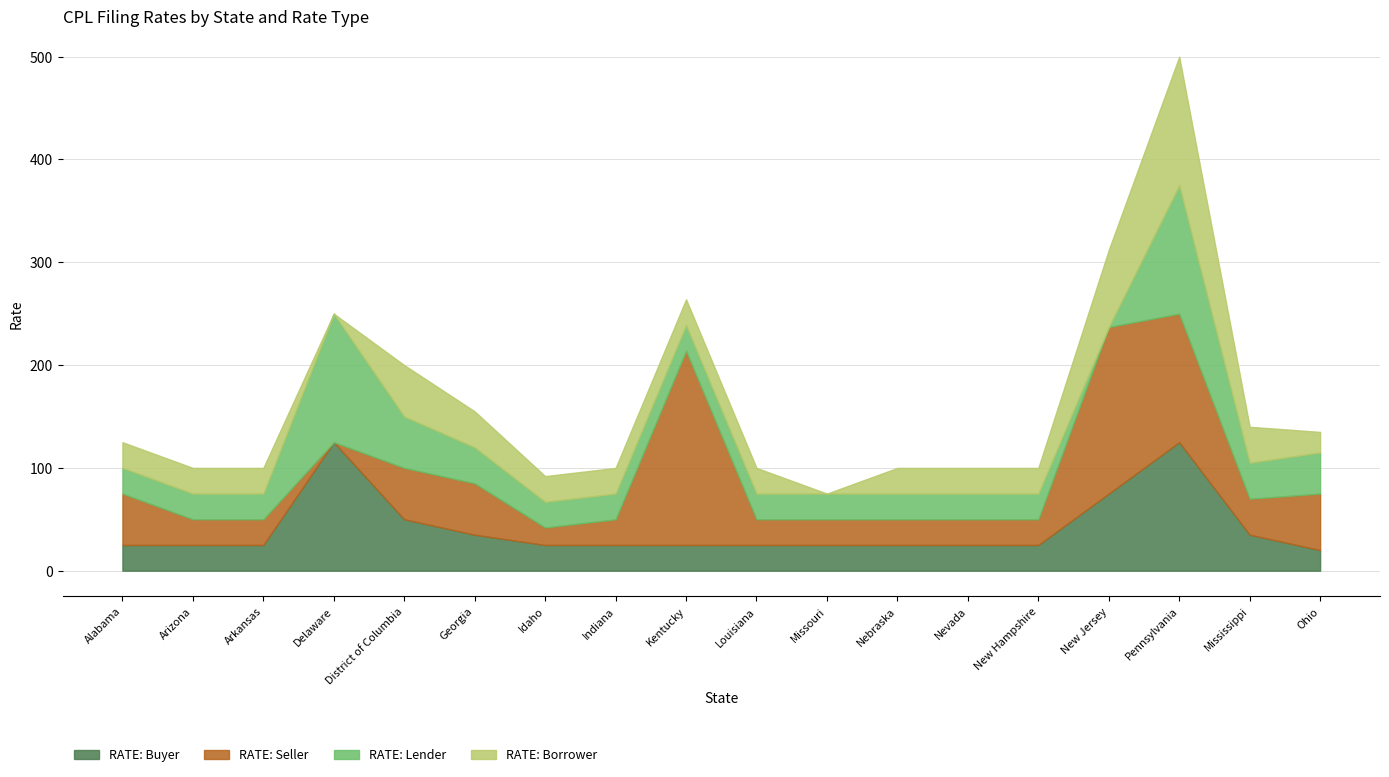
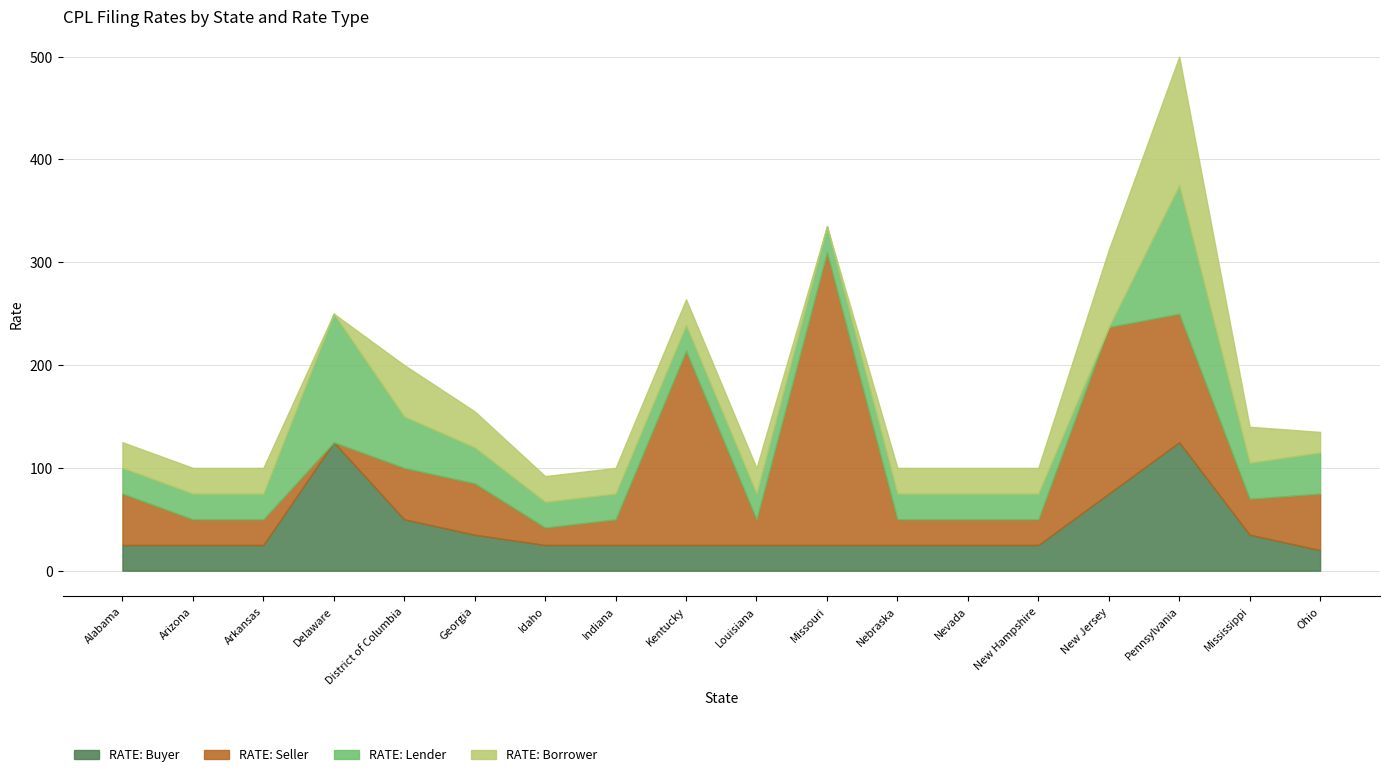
RATE: Seller, Missouri: 25 -> 285
